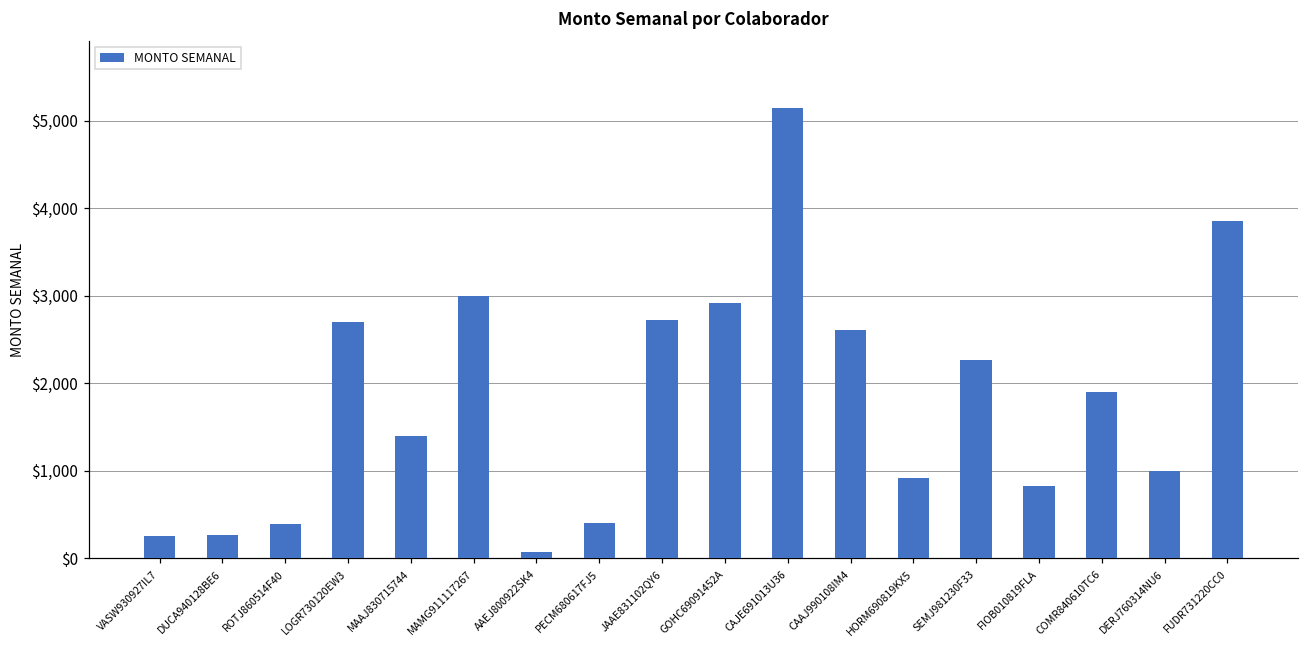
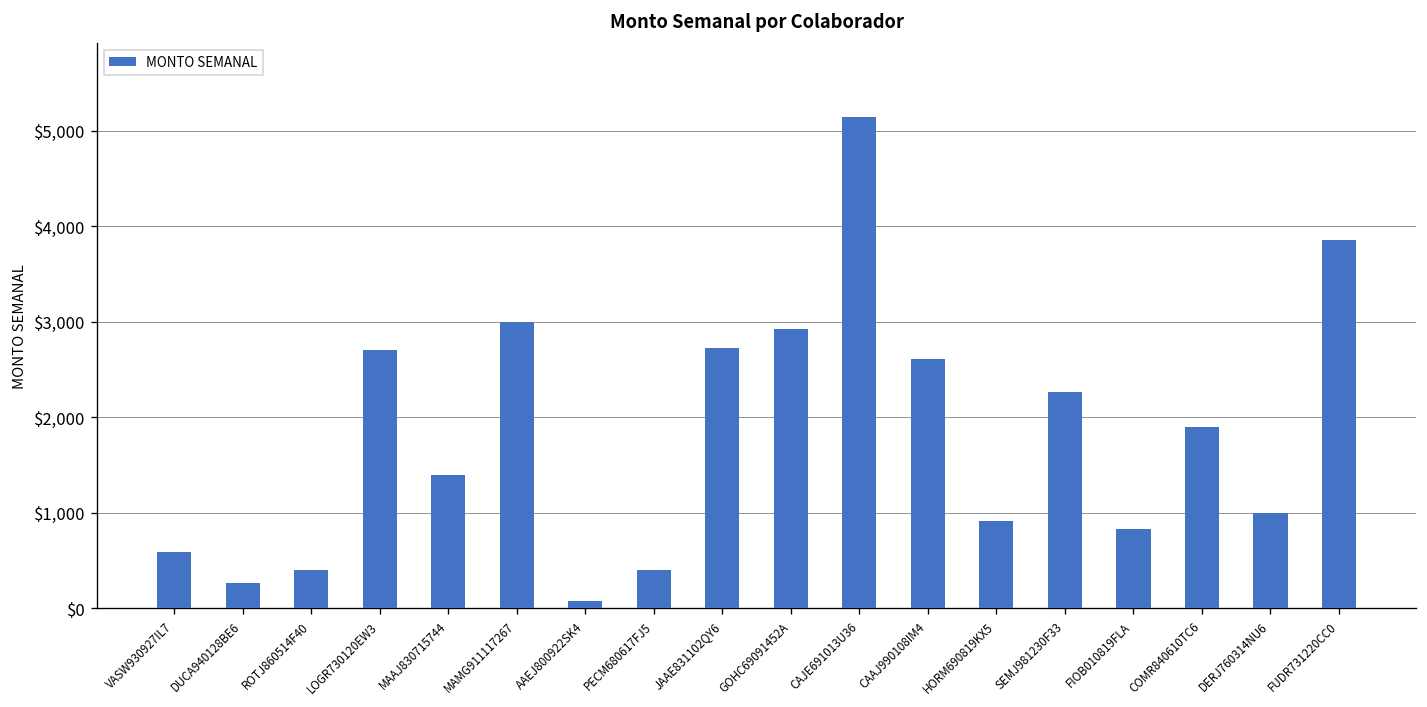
VASW930927IL7: $300 -> $600
